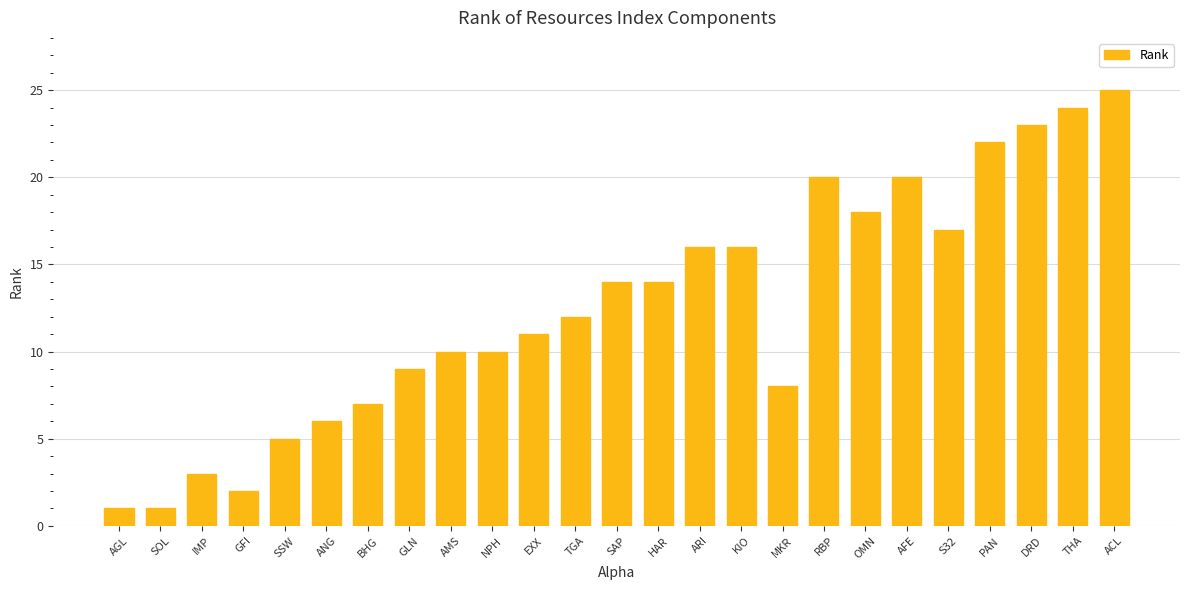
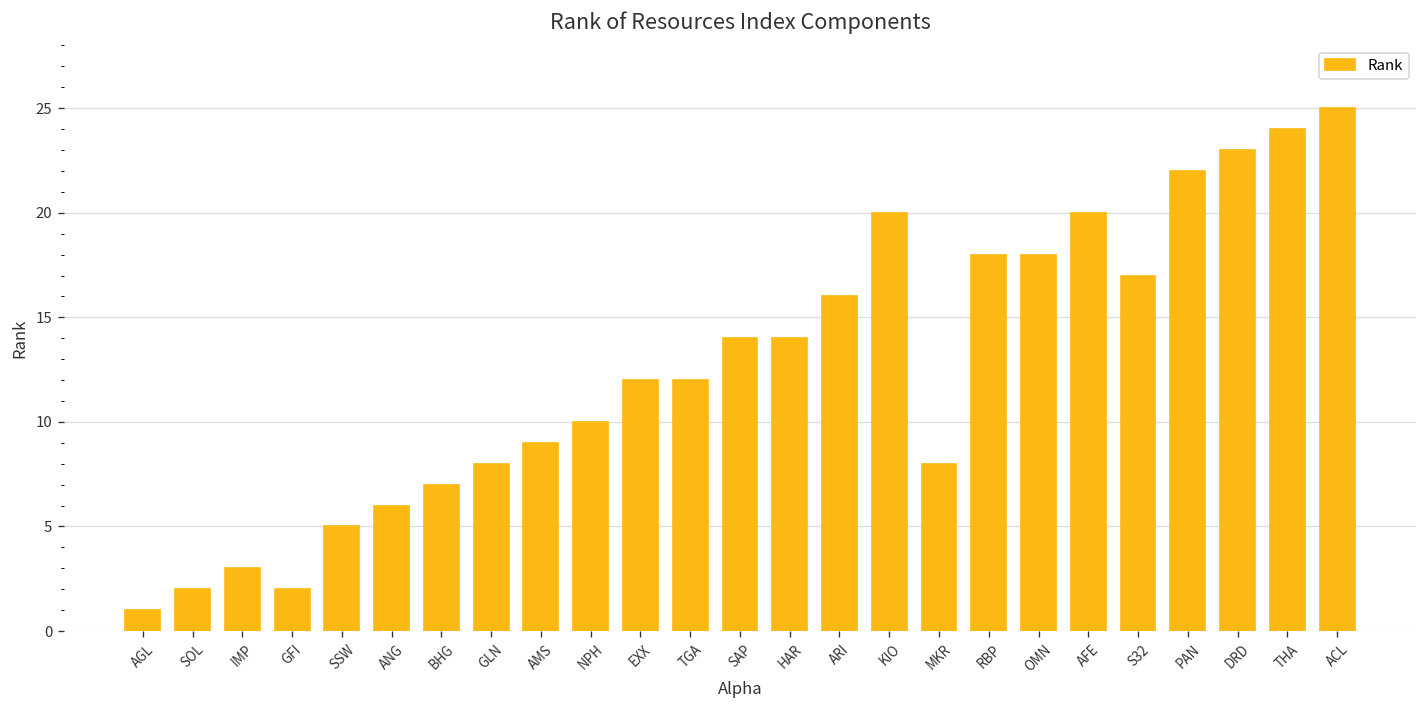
SOL: 1 -> 2
GLN: 9 -> 8
AMS: 10 -> 9
EXX: 11 -> 12
KIO: 16 -> 20
RBP: 20 -> 18
